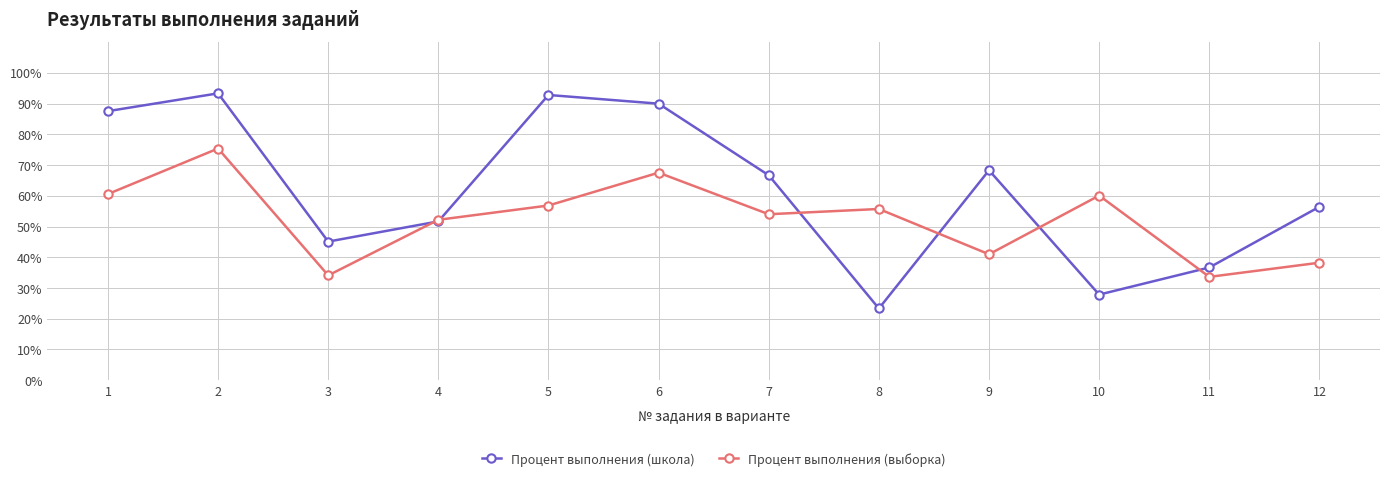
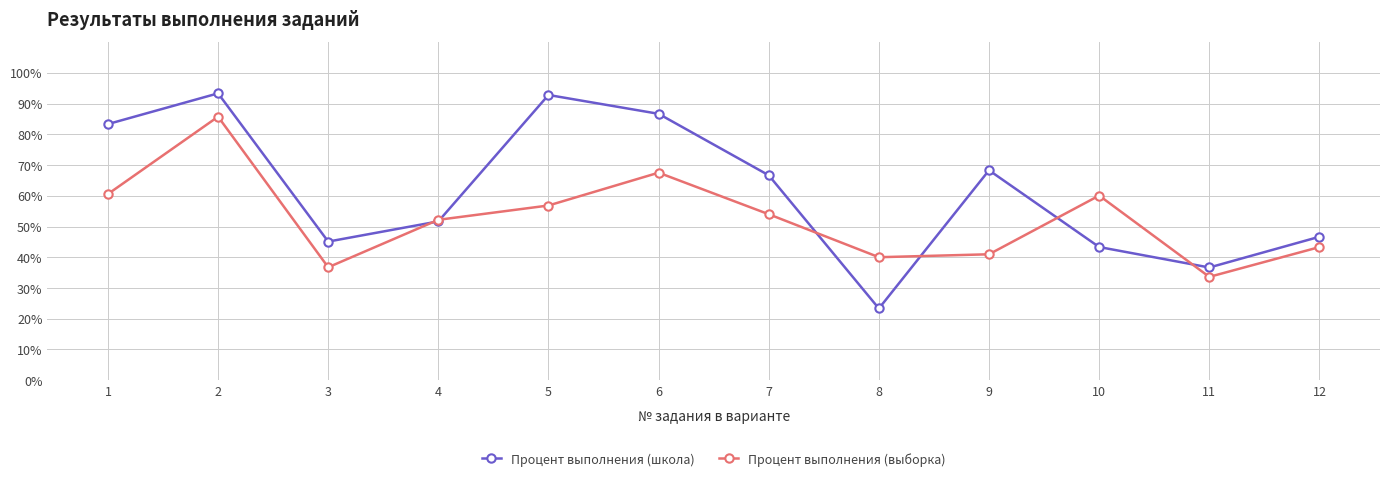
Процент выполнения (школа), 1: 88% -> 83%
Процент выполнения (выборка), 2: 75% -> 86%
Процент выполнения (выборка), 3: 34% -> 37%
Процент выполнения (школа), 6: 90% -> 87%
Процент выполнения (выборка), 8: 56% -> 40%
Процент выполнения (школа), 10: 28% -> 43%
Процент выполнения (школа), 12: 56% -> 47%
Процент выполнения (выборка), 12: 38% -> 43%
